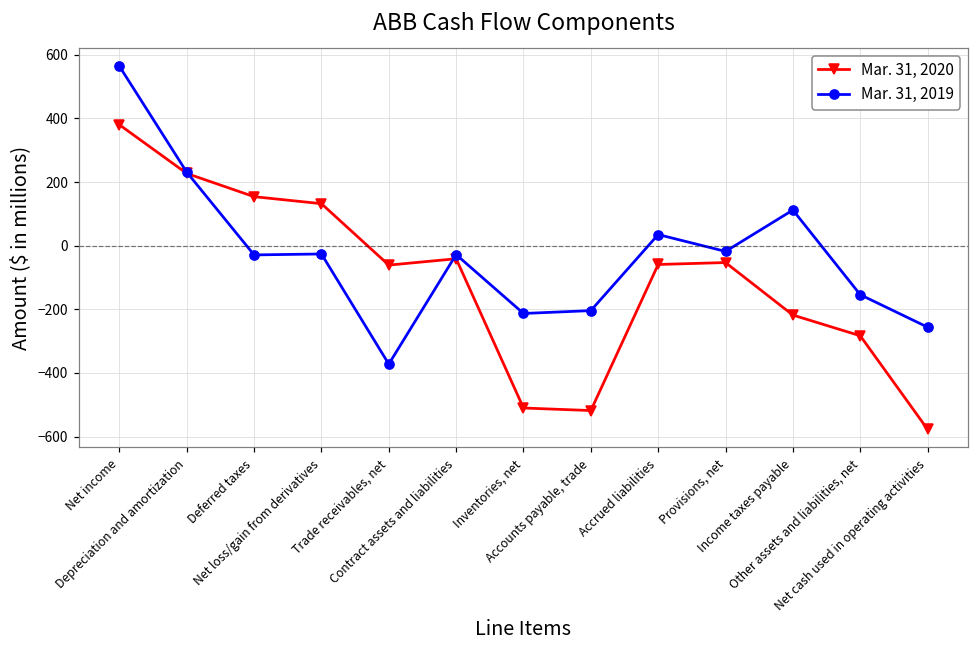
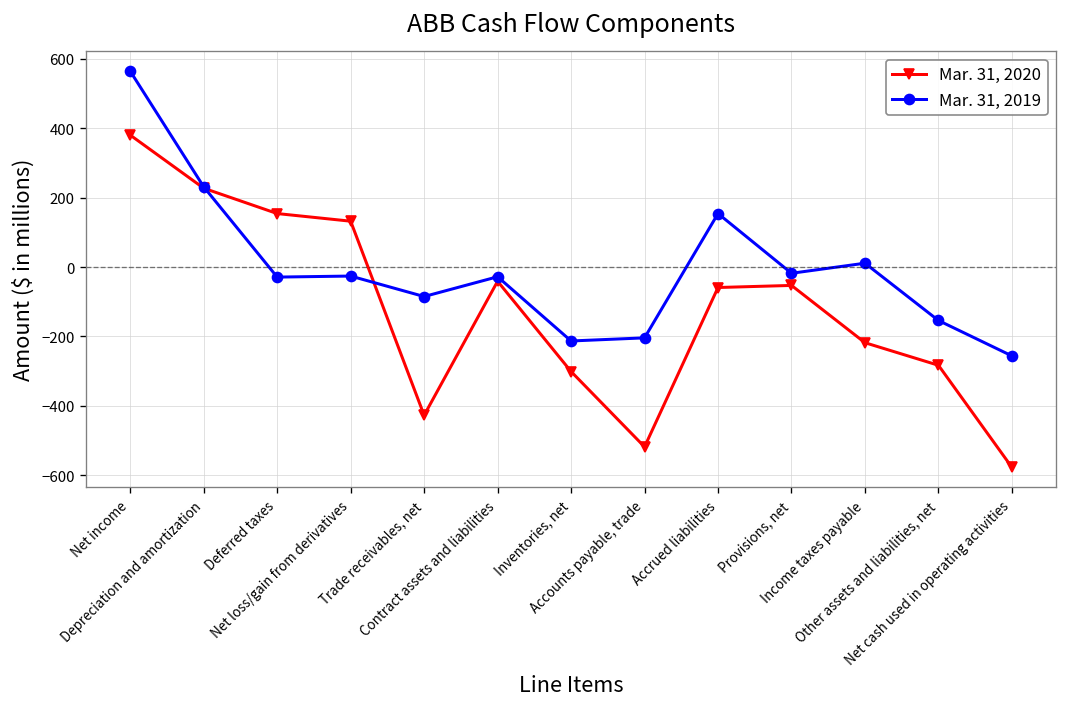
Mar. 31, 2020, Trade receivables, net: -60 -> -430
Mar. 31, 2019, Trade receivables, net: -370 -> -90
Mar. 31, 2020, Inventories, net: -510 -> -300
Mar. 31, 2019, Accrued liabilities: 40 -> 150
Mar. 31, 2019, Income taxes payable: 110 -> 10
